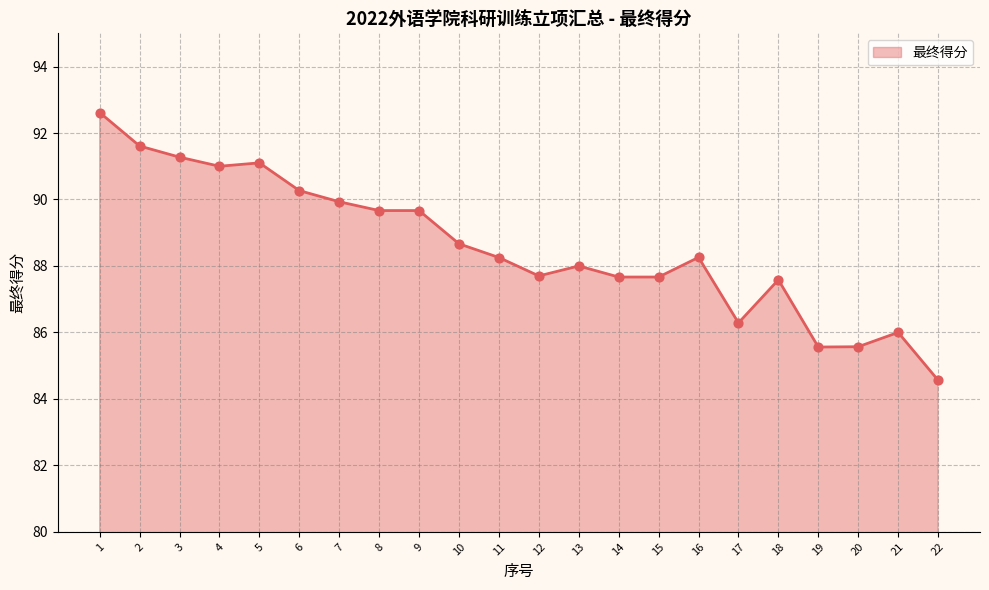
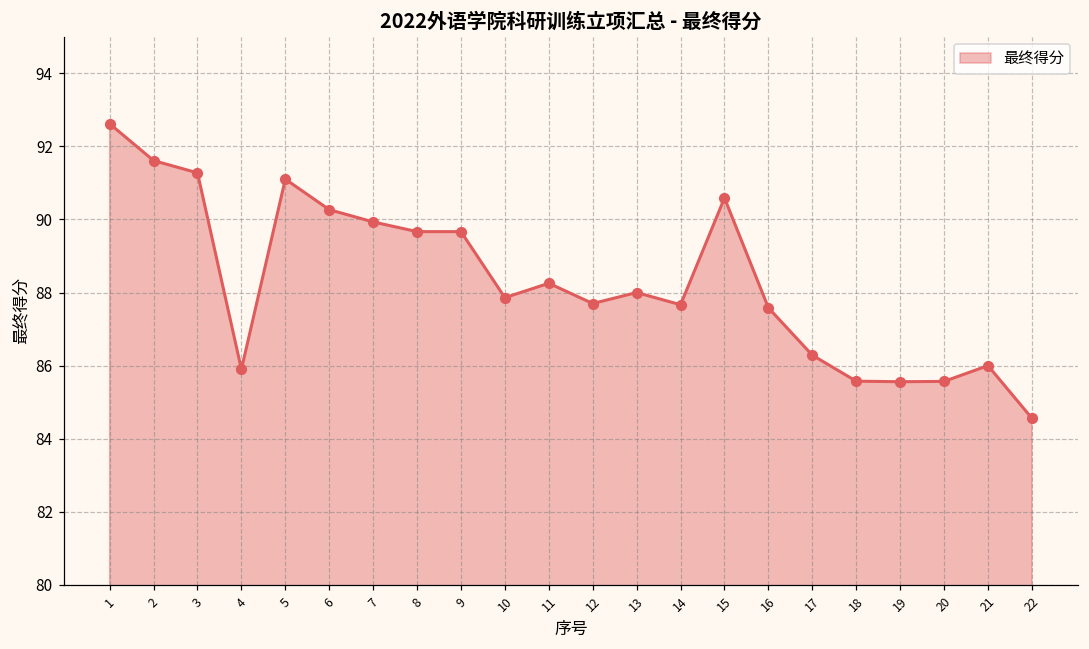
4: 91.0 -> 85.9
10: 88.7 -> 87.9
15: 87.7 -> 90.6
16: 88.3 -> 87.6
18: 87.6 -> 85.6
